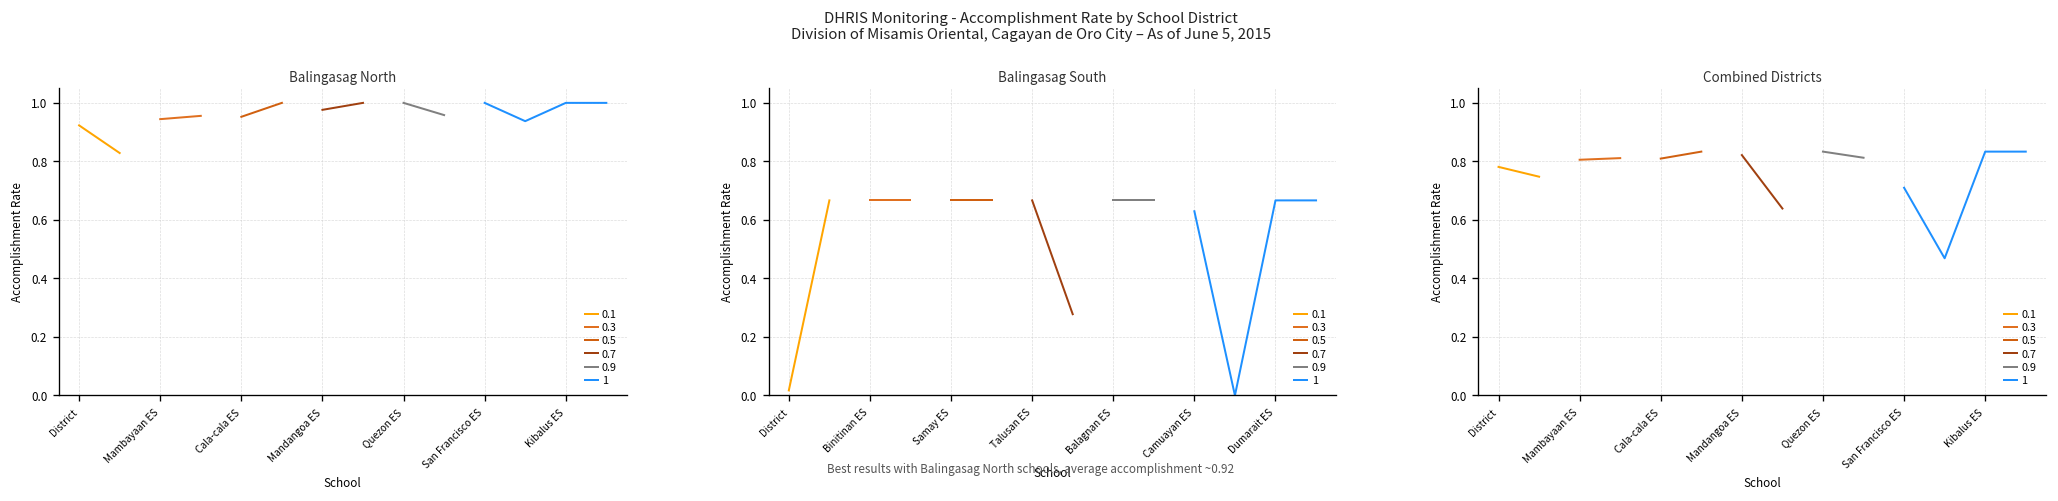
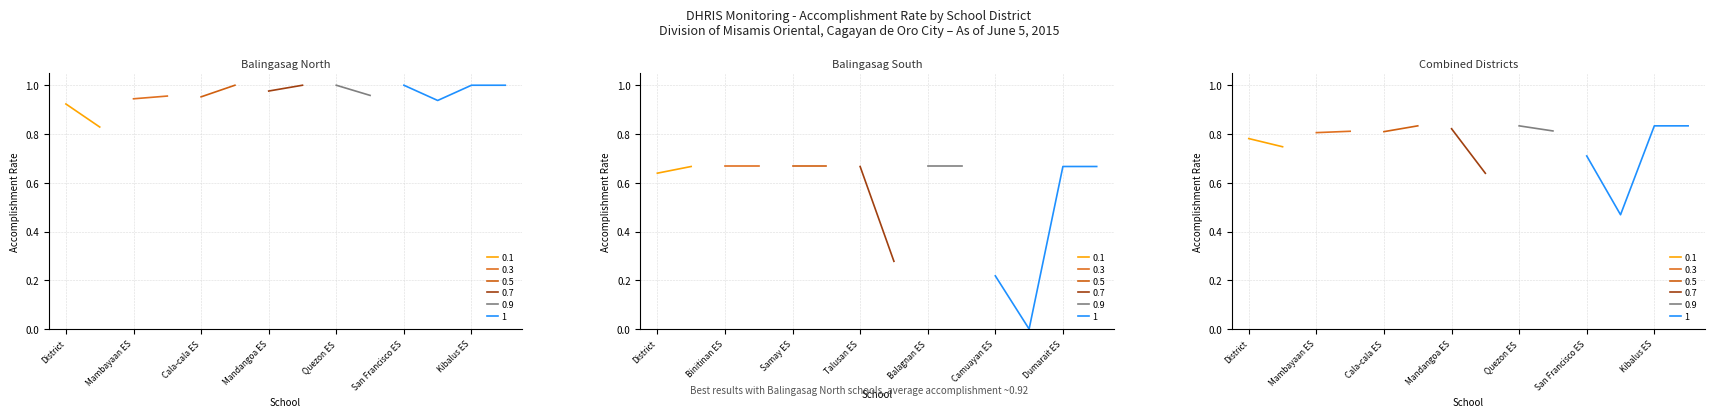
Balingasag South, 0.1, District: 0.02 -> 0.64
Balingasag South, 1, Camuayan ES: 0.63 -> 0.22
